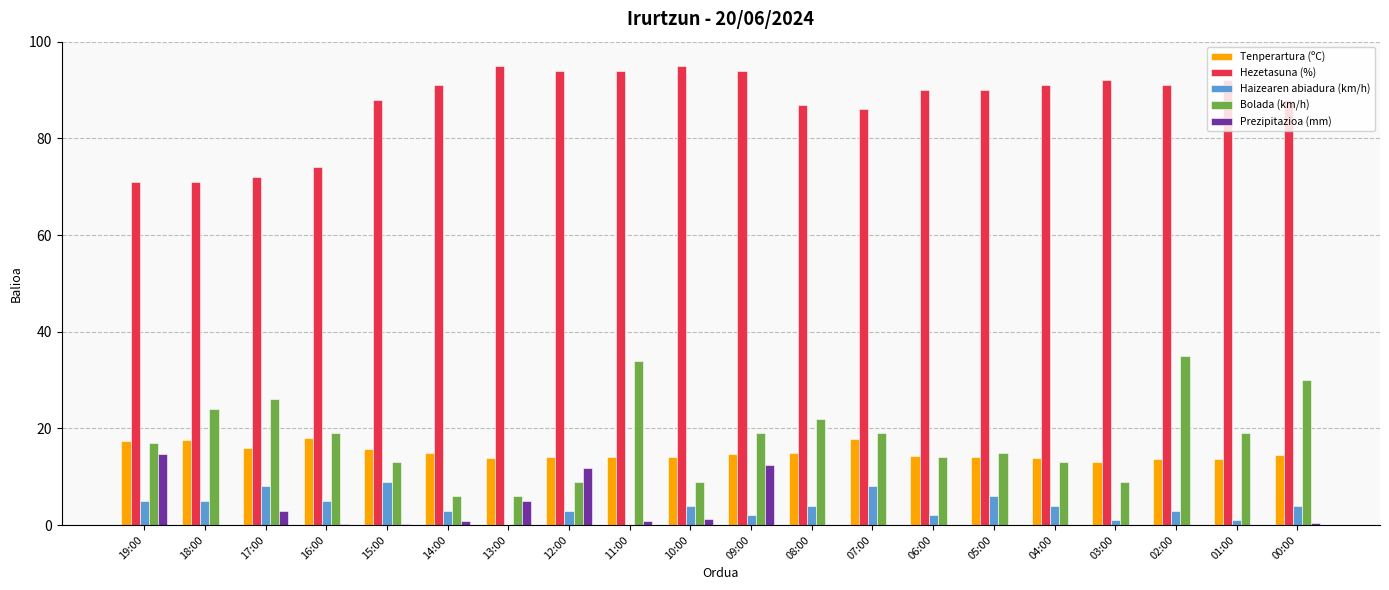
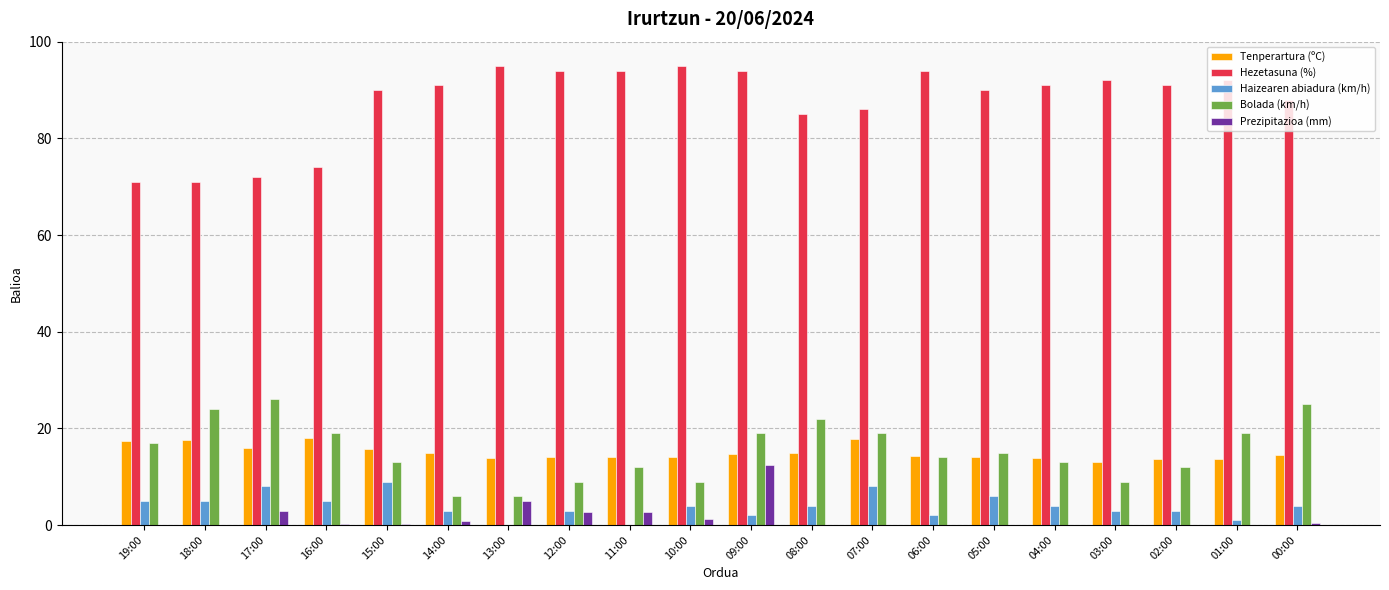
Prezipitazioa (mm), 19:00: 15 -> 0
Hezetasuna (%), 15:00: 88 -> 90
Prezipitazioa (mm), 12:00: 12 -> 3
Bolada (km/h), 11:00: 34 -> 12
Prezipitazioa (mm), 11:00: 1 -> 3
Hezetasuna (%), 08:00: 87 -> 85
Hezetasuna (%), 06:00: 90 -> 94
Haizearen abiadura (km/h), 03:00: 1 -> 3
Bolada (km/h), 02:00: 35 -> 12
Bolada (km/h), 00:00: 30 -> 25
